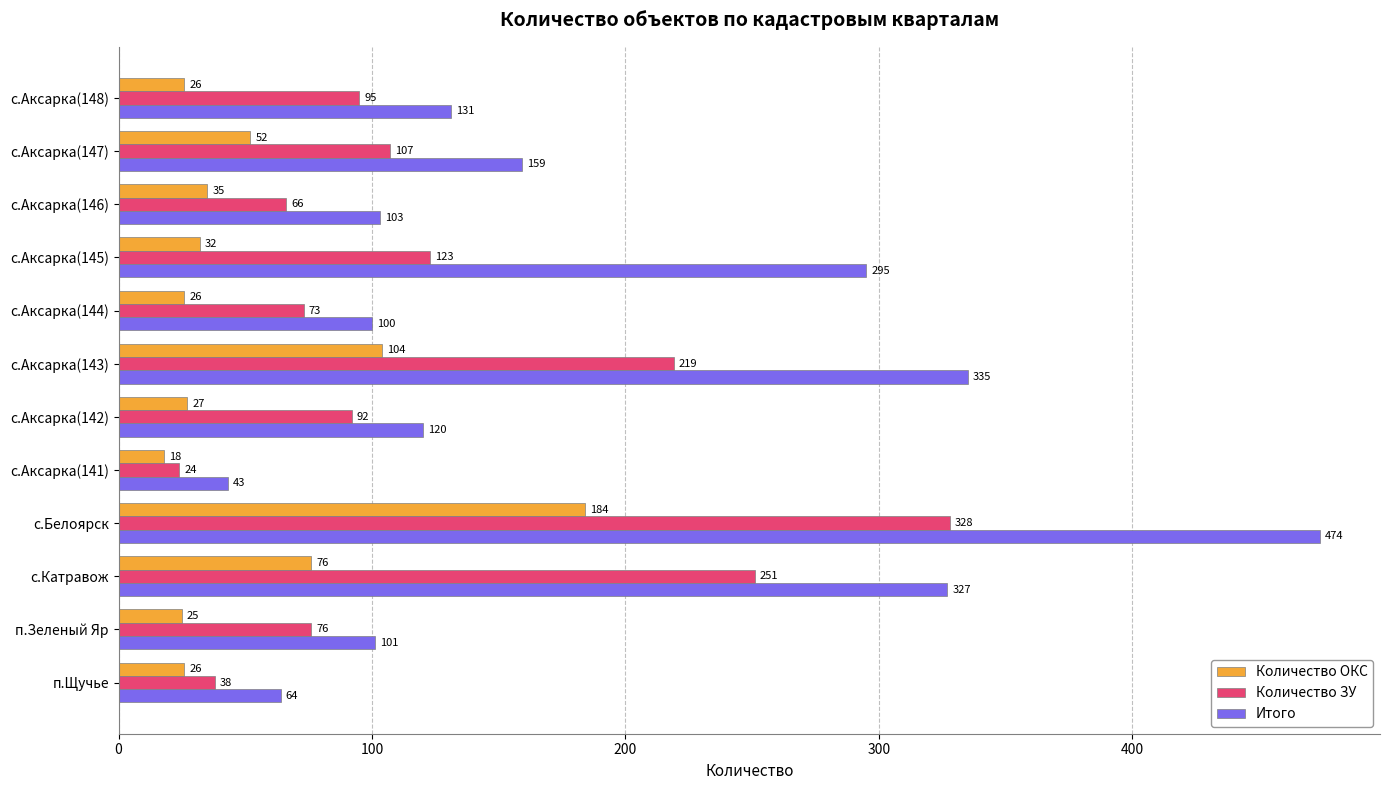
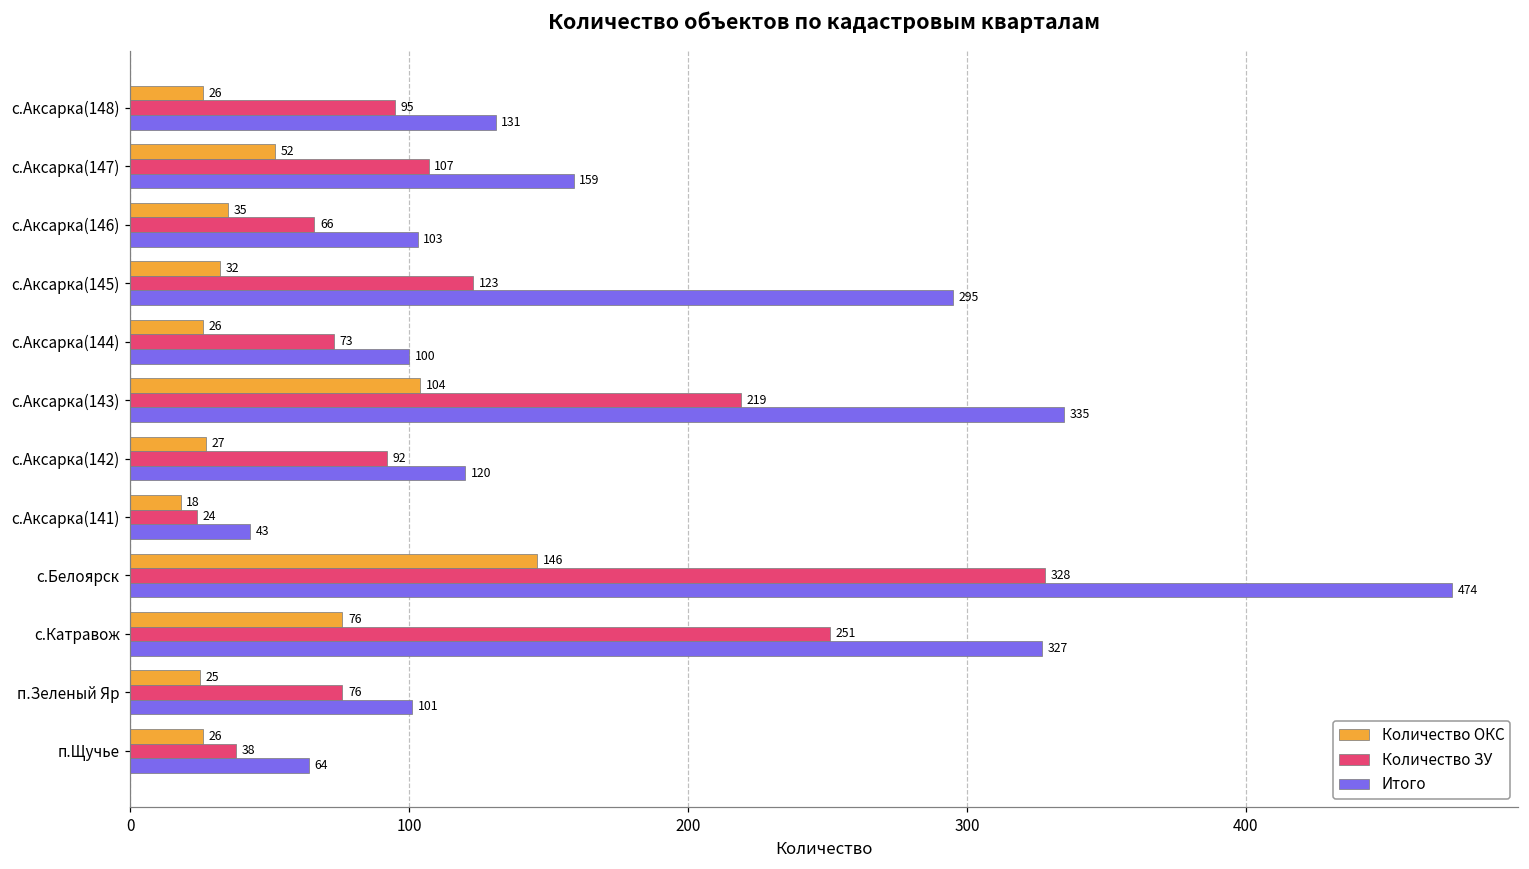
Количество ОКС, с.Белоярск: 184 -> 146
